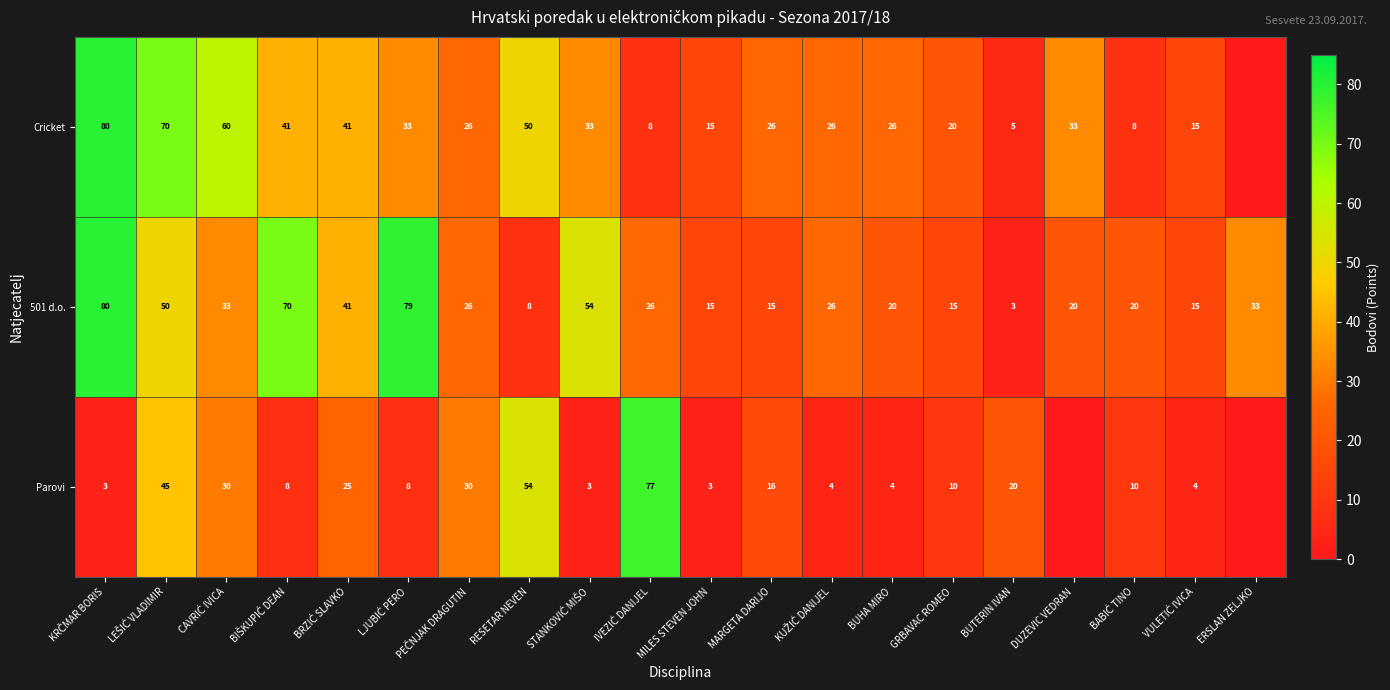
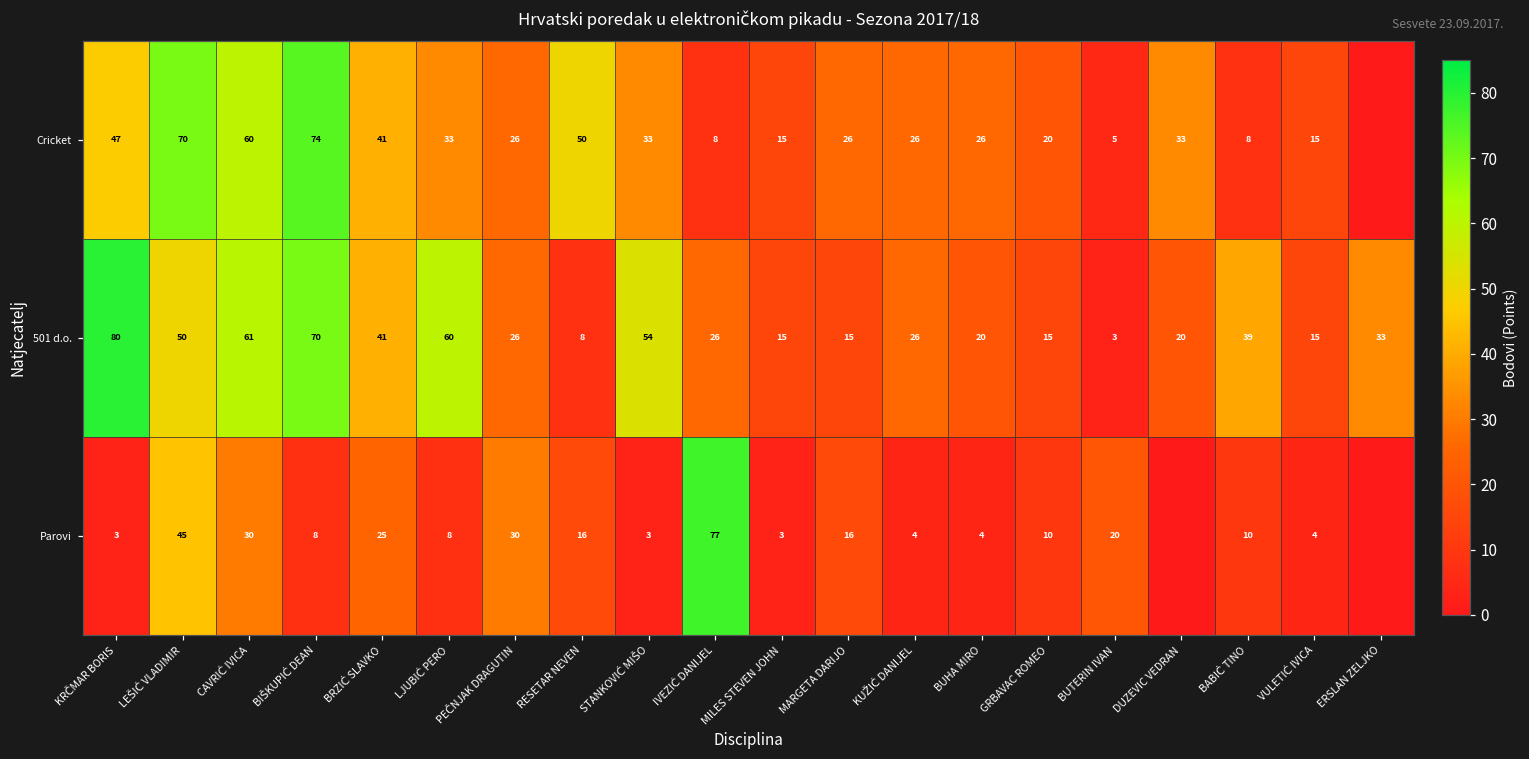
Cricket, KRČMAR BORIS: 80 -> 47
Cricket, BIŠKUPIĆ DEAN: 41 -> 74
501 d.o., CAVRIĆ IVICA: 33 -> 61
501 d.o., LJUBIĆ PERO: 79 -> 60
501 d.o., BABIĆ TINO: 20 -> 39
Parovi, RESETAR NEVEN: 54 -> 16
